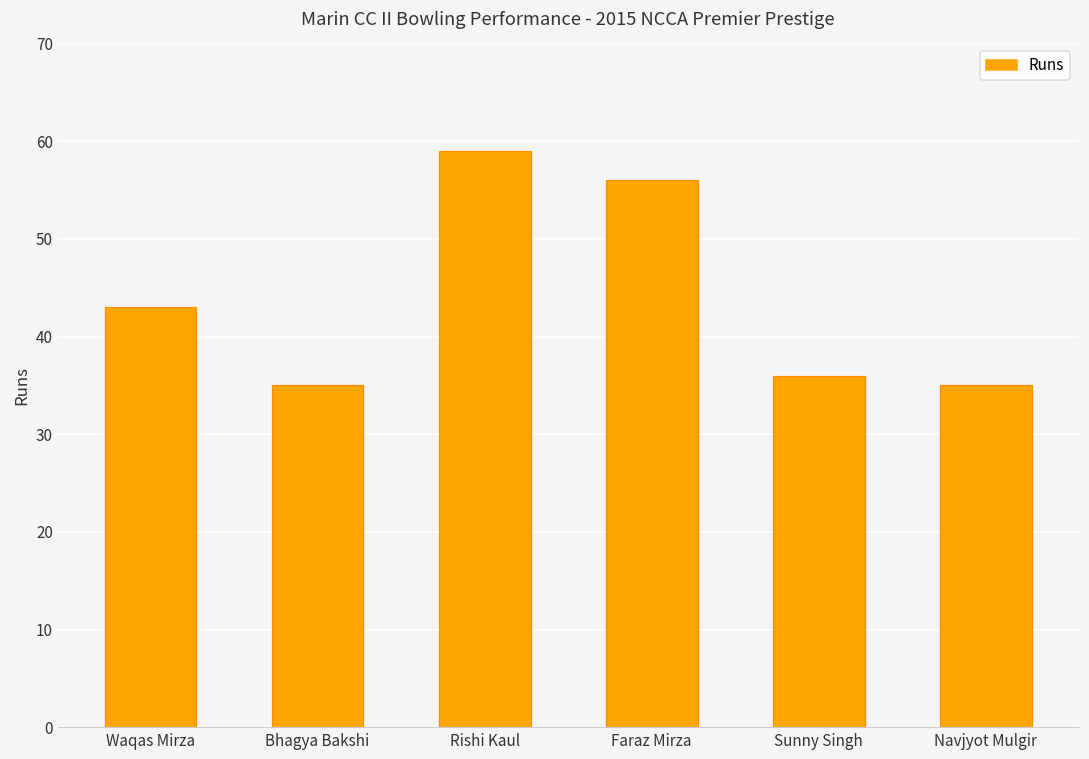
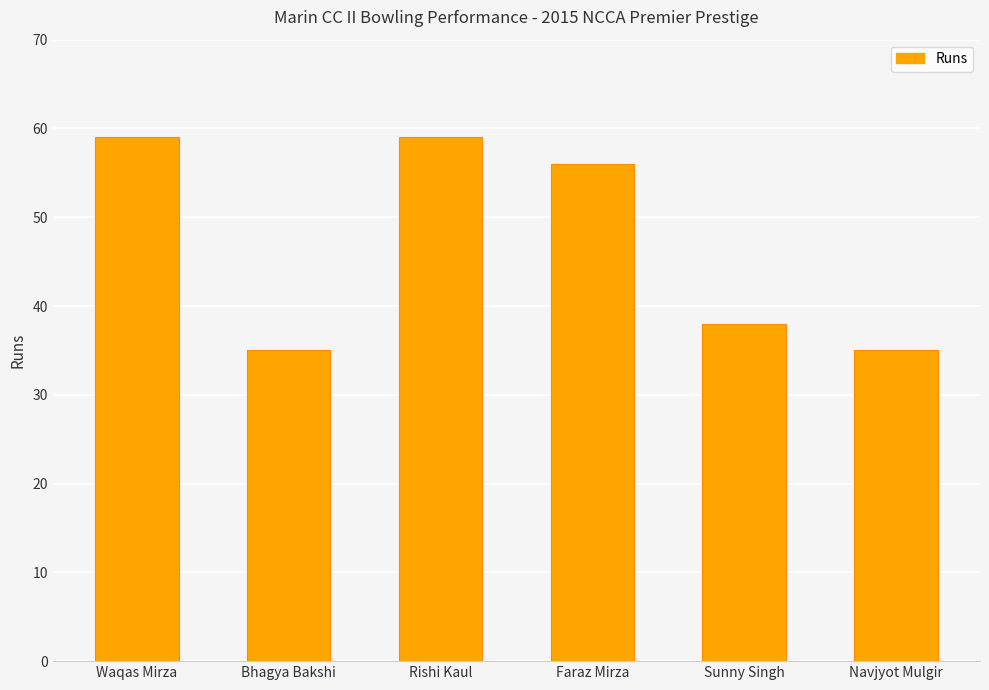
Waqas Mirza: 43 -> 59
Sunny Singh: 36 -> 38
